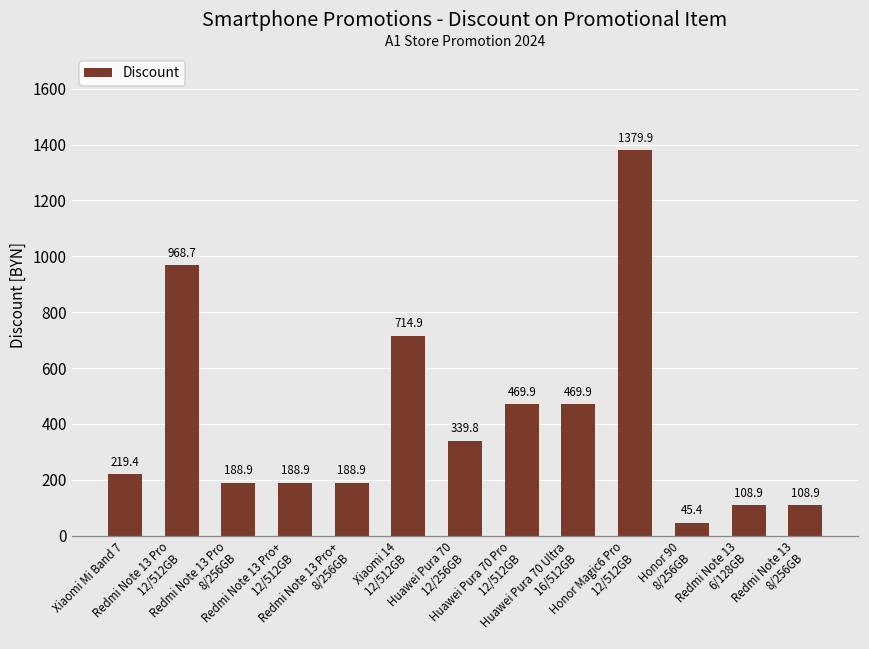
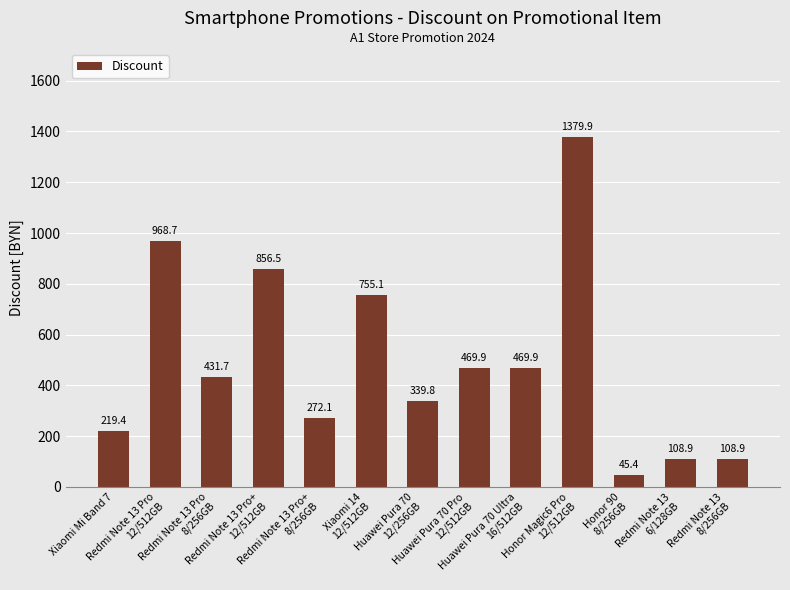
Redmi Note 13 Pro 8/256GB: 188.9 -> 431.7
Redmi Note 13 Pro+ 12/512GB: 188.9 -> 856.5
Redmi Note 13 Pro+ 8/256GB: 188.9 -> 272.1
Xiaomi 14 12/512GB: 714.9 -> 755.1
